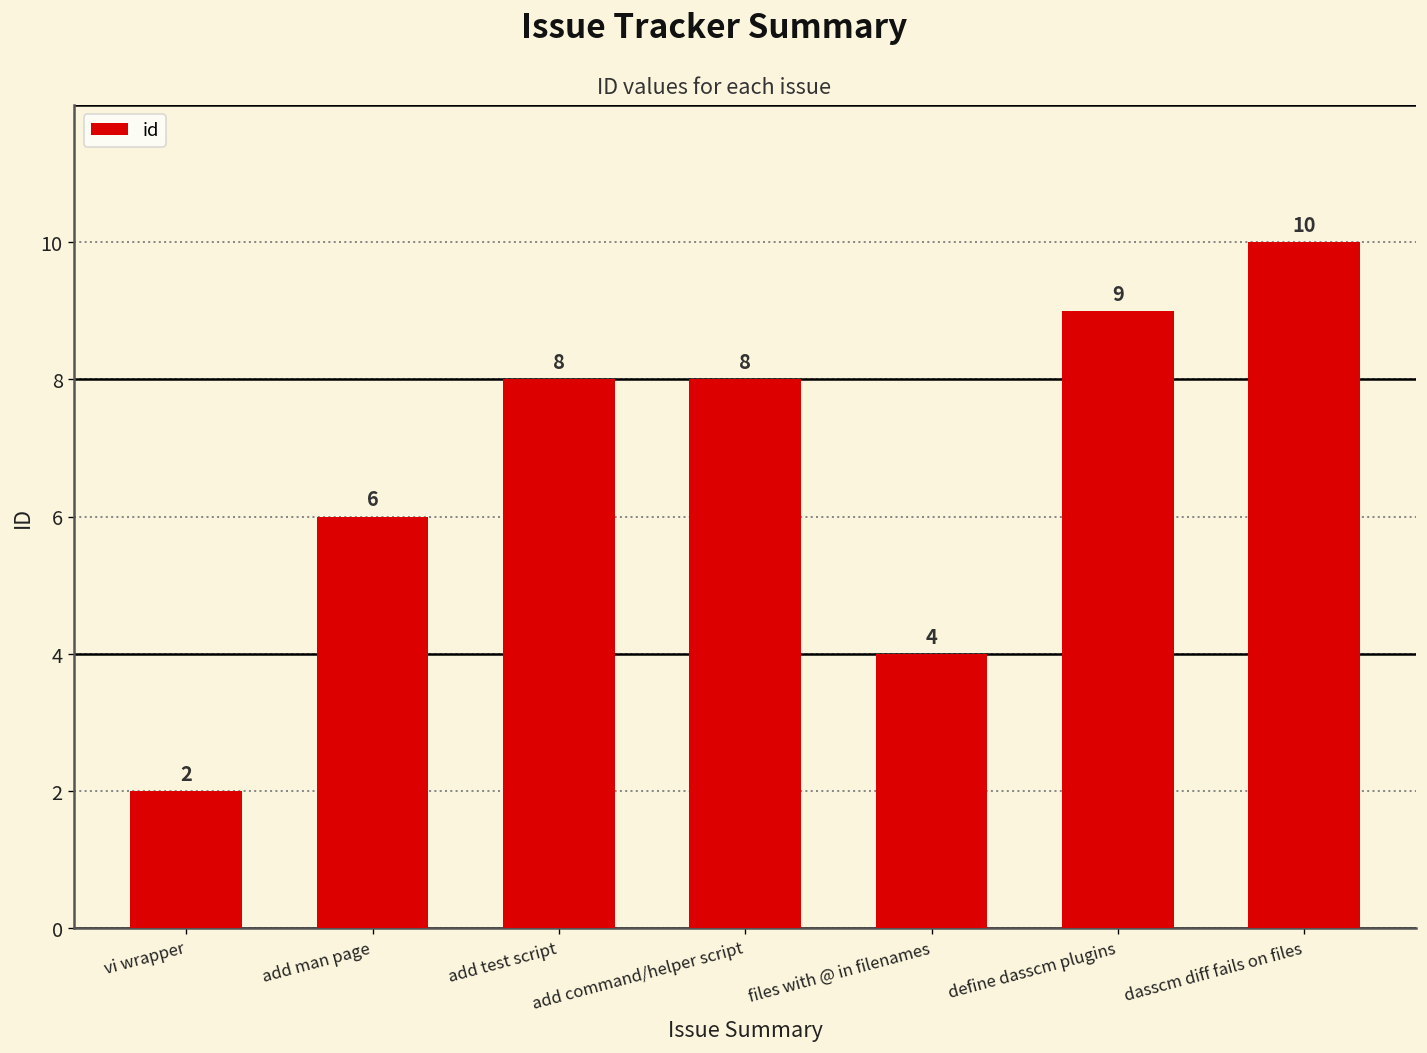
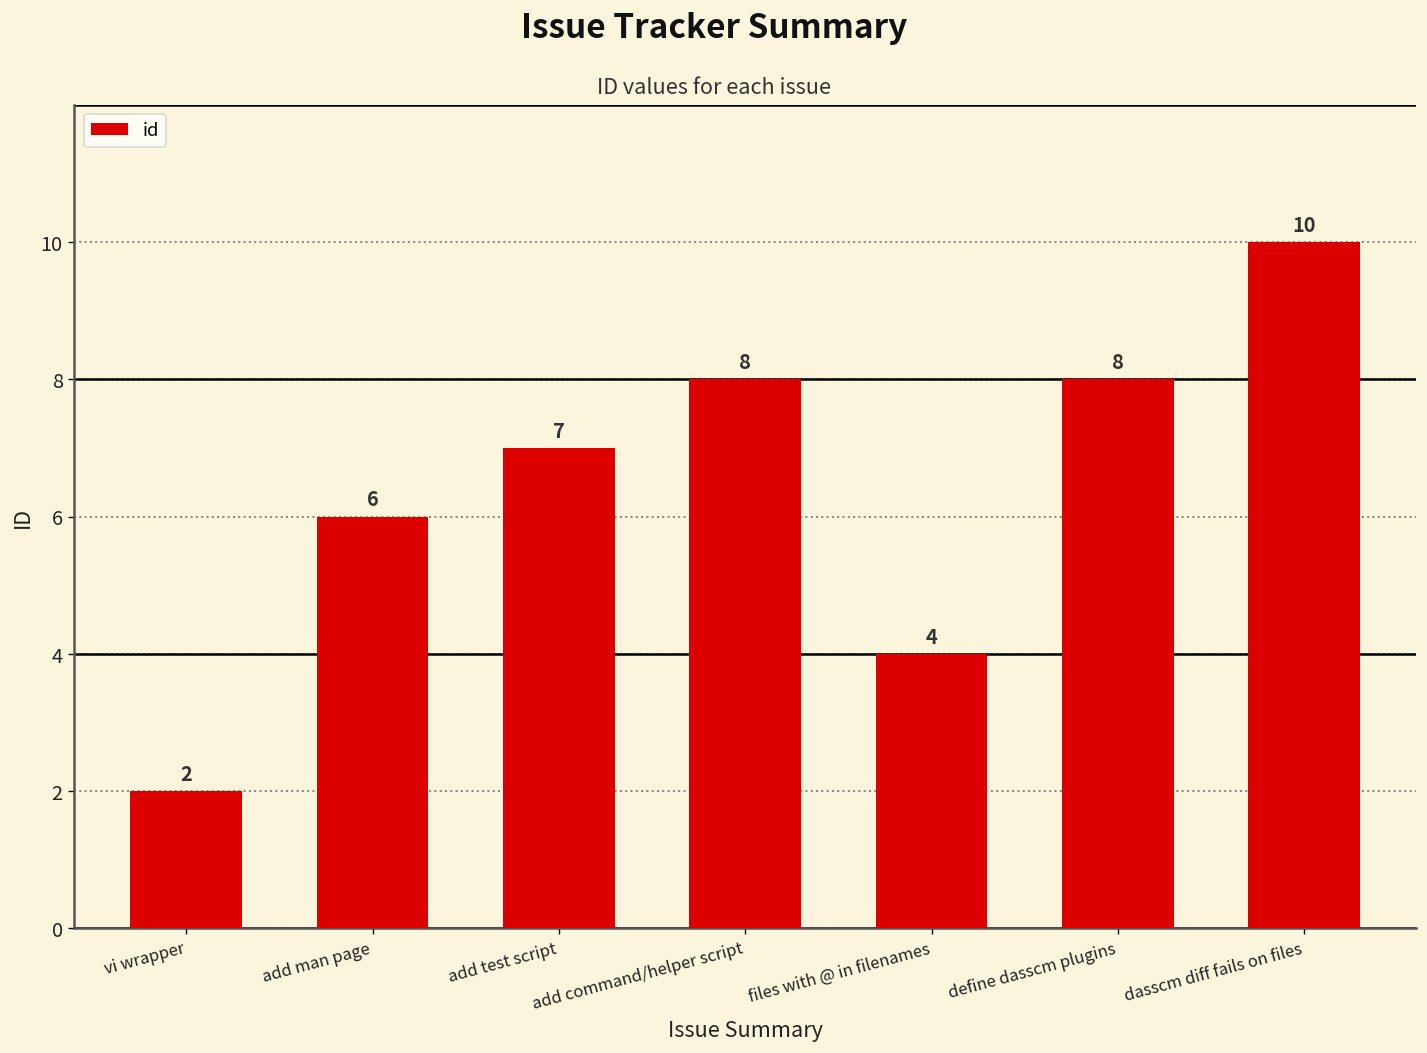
add test script: 8 -> 7
define dasscm plugins: 9 -> 8
